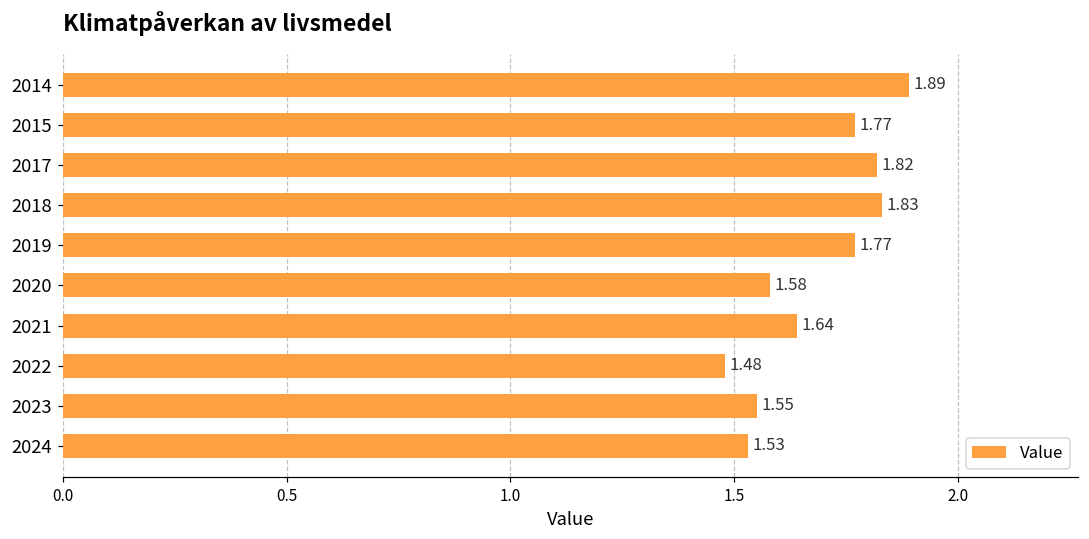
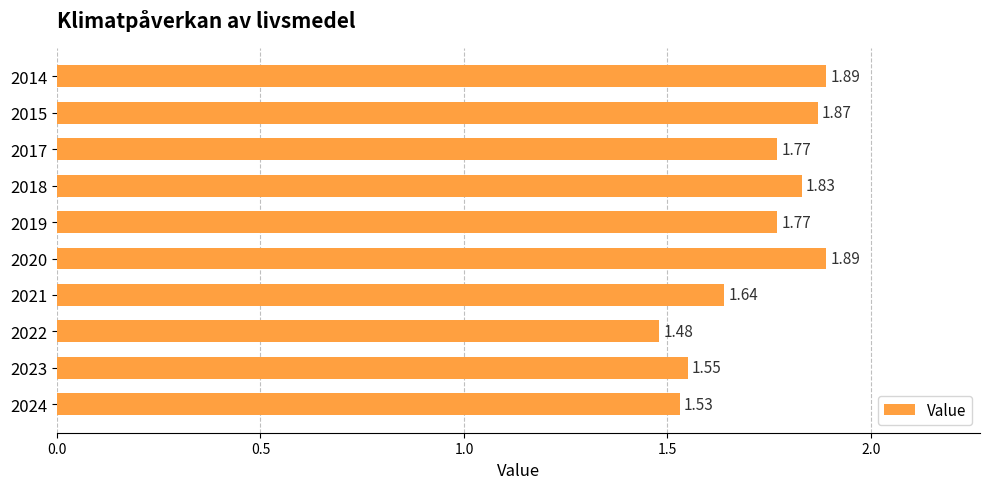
2015: 1.77 -> 1.87
2017: 1.82 -> 1.77
2020: 1.58 -> 1.89
